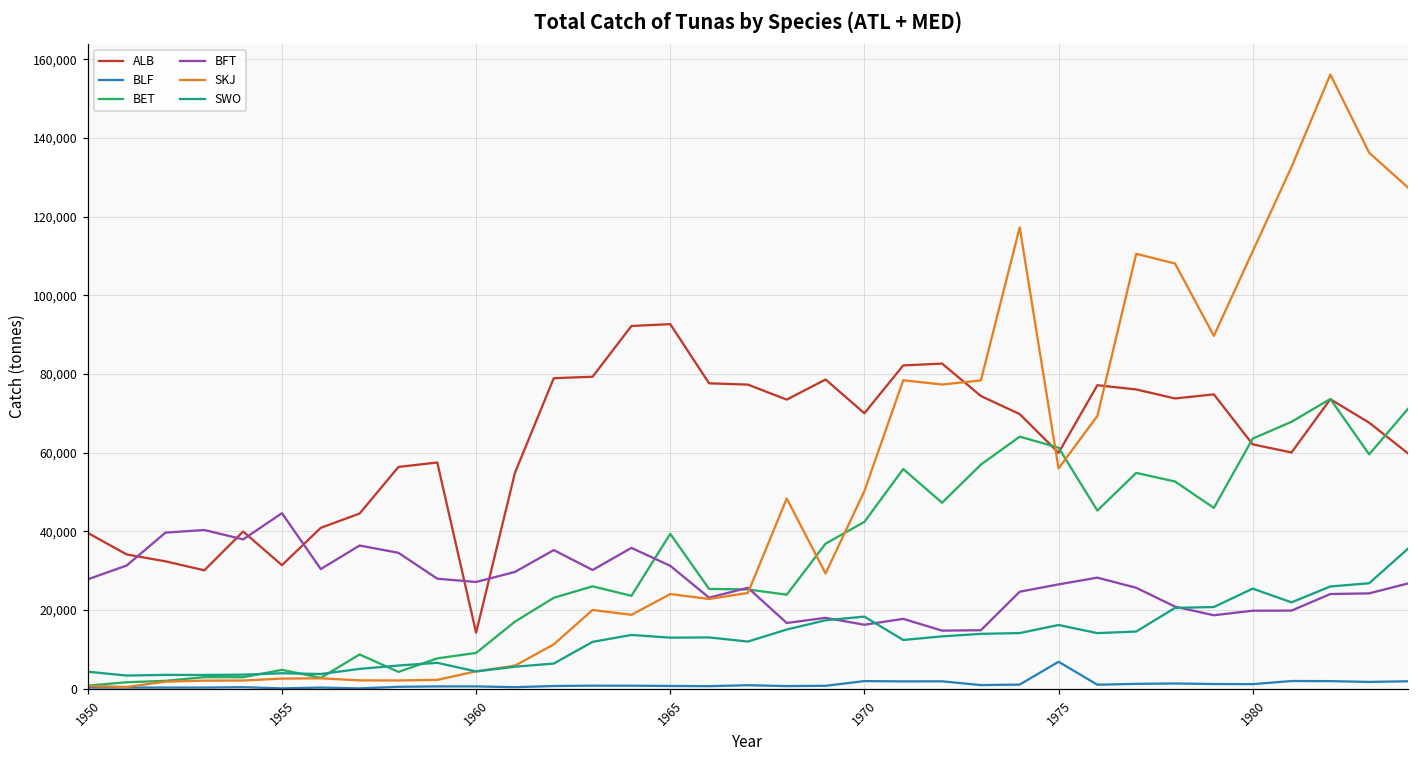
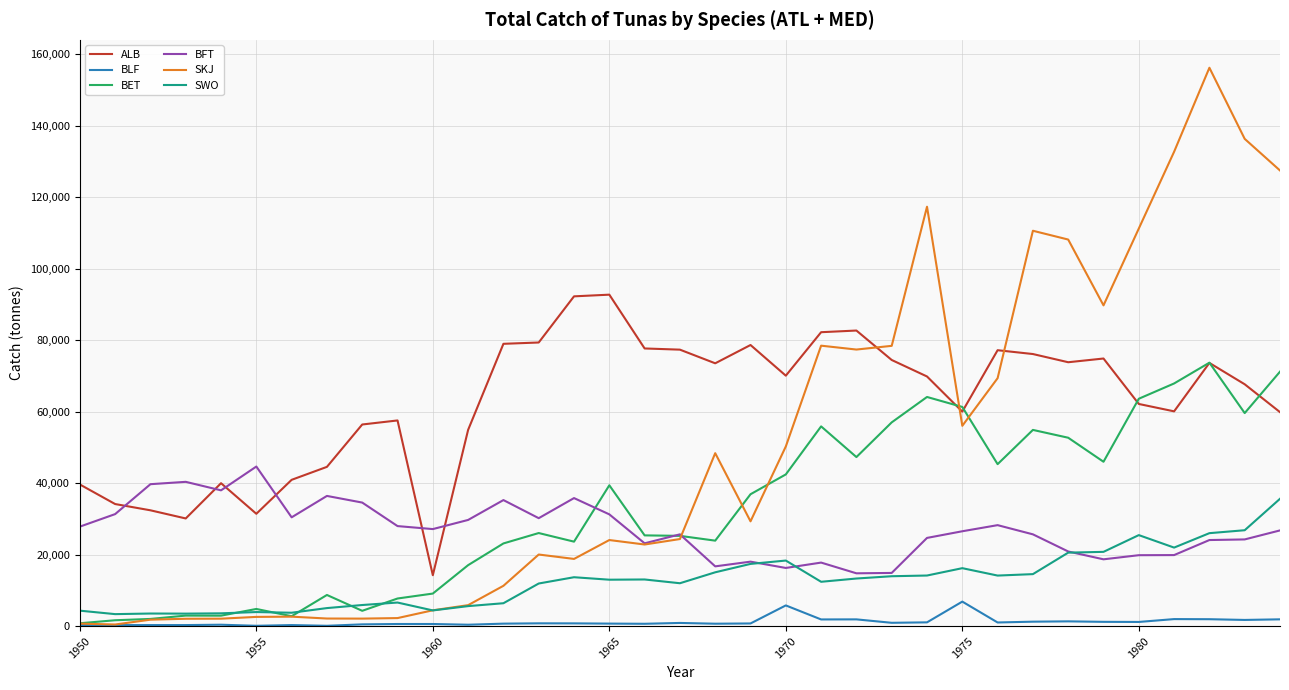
BLF, 1970: 2,000 -> 6,000
